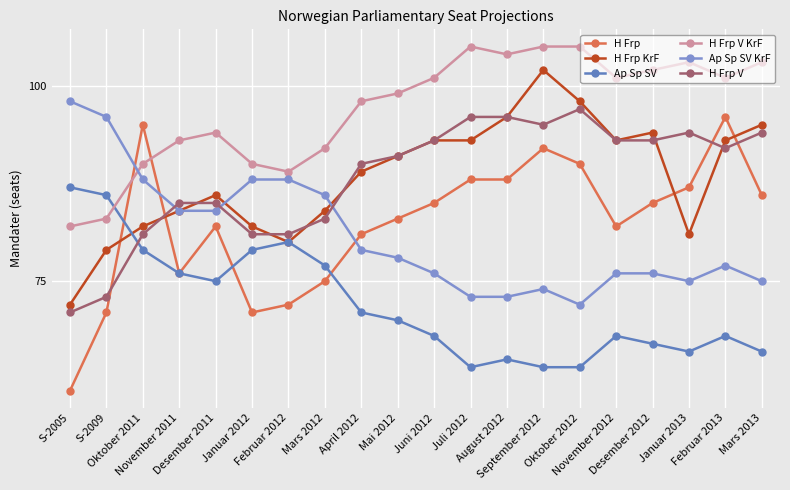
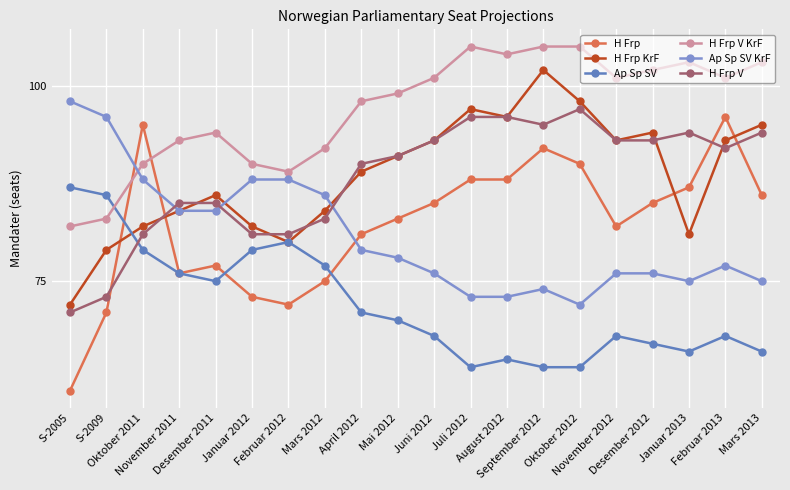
H Frp, Desember 2011: 82 -> 77
H Frp, Januar 2012: 71 -> 73
H Frp KrF, Juli 2012: 93 -> 97
